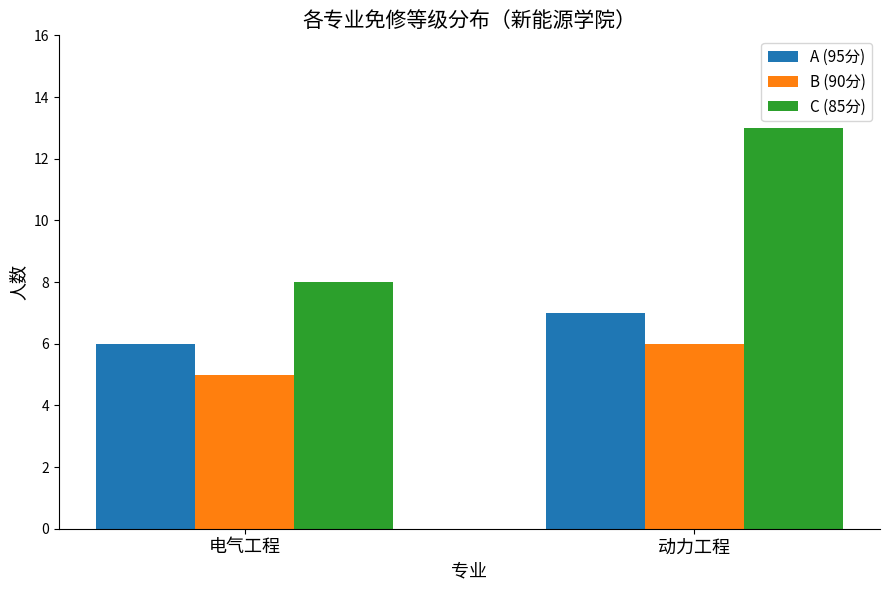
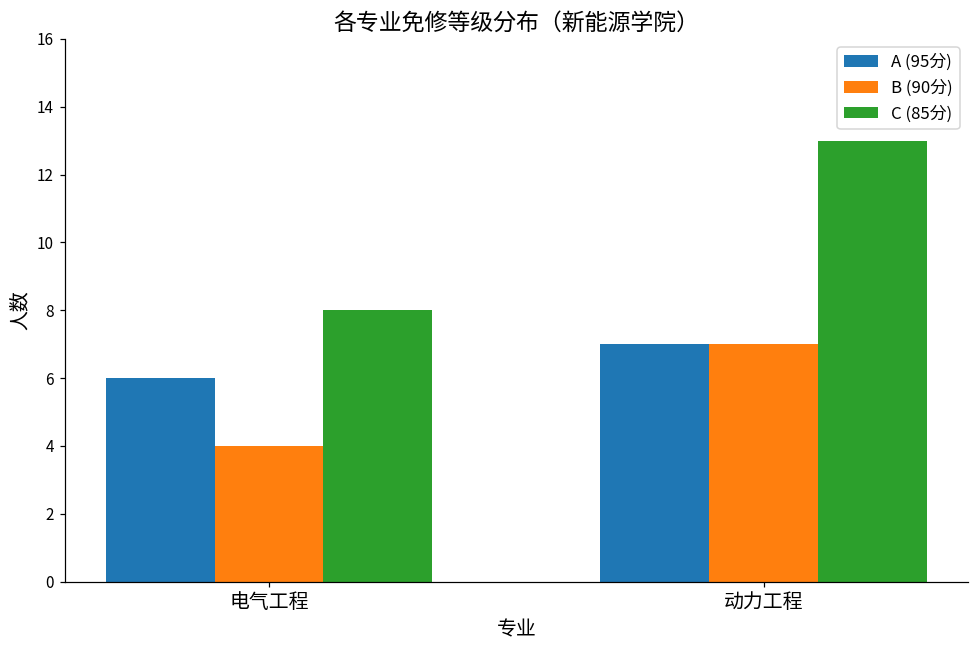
B (90分), 电气工程: 5 -> 4
B (90分), 动力工程: 6 -> 7
